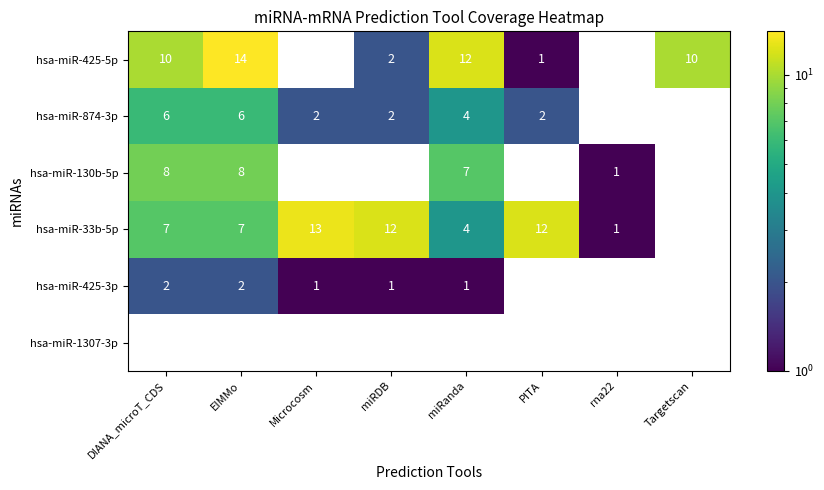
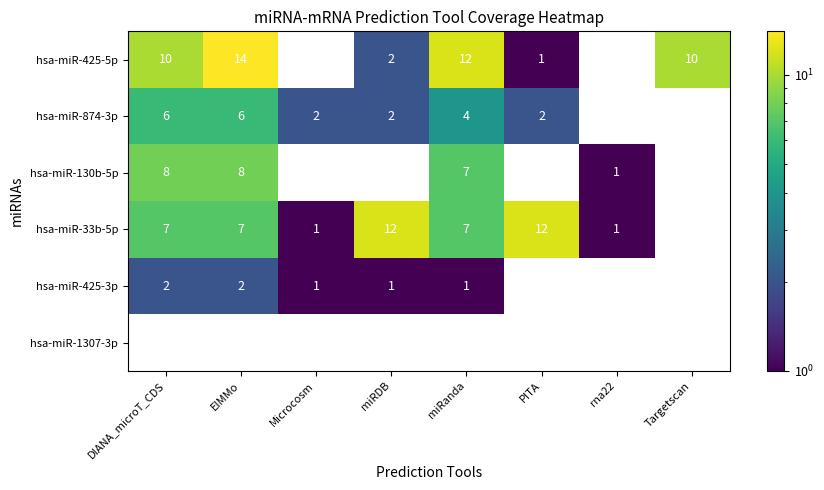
hsa-miR-33b-5p, Microcosm: 13 -> 1
hsa-miR-33b-5p, miRanda: 4 -> 7
